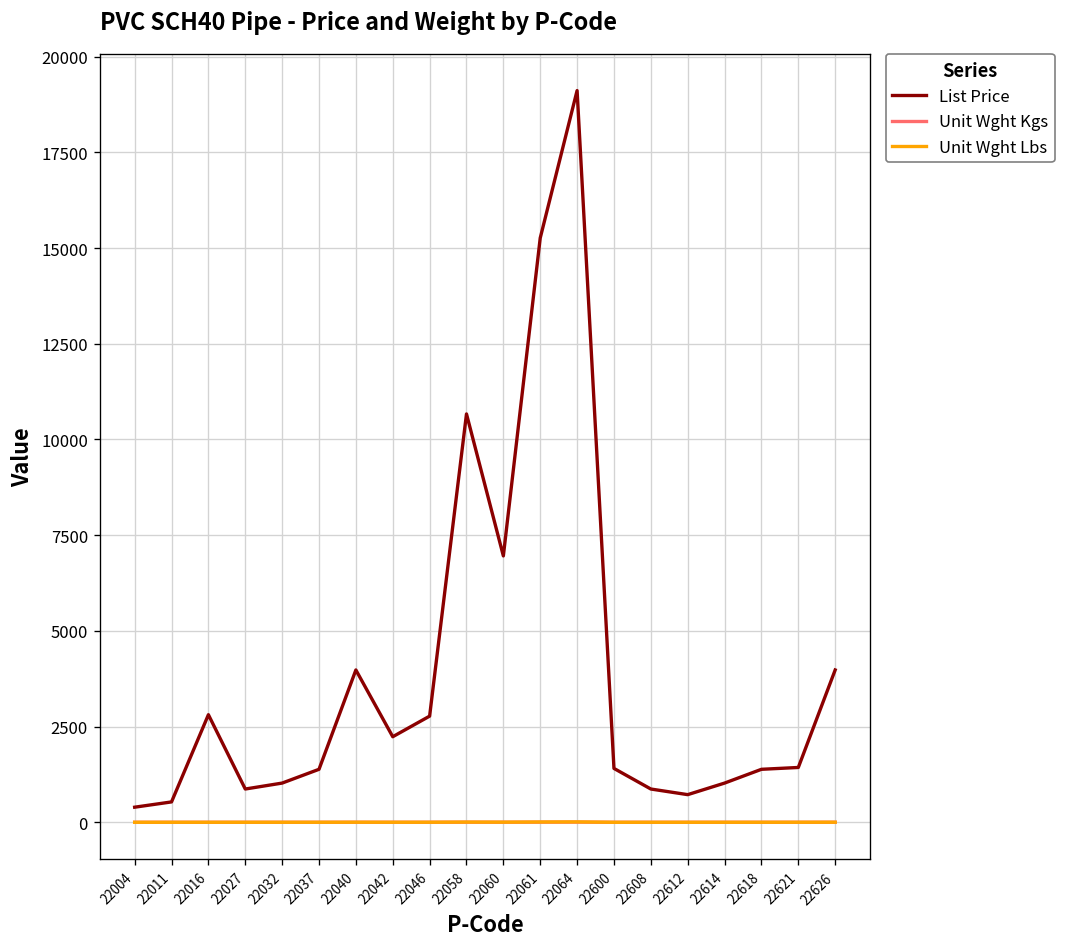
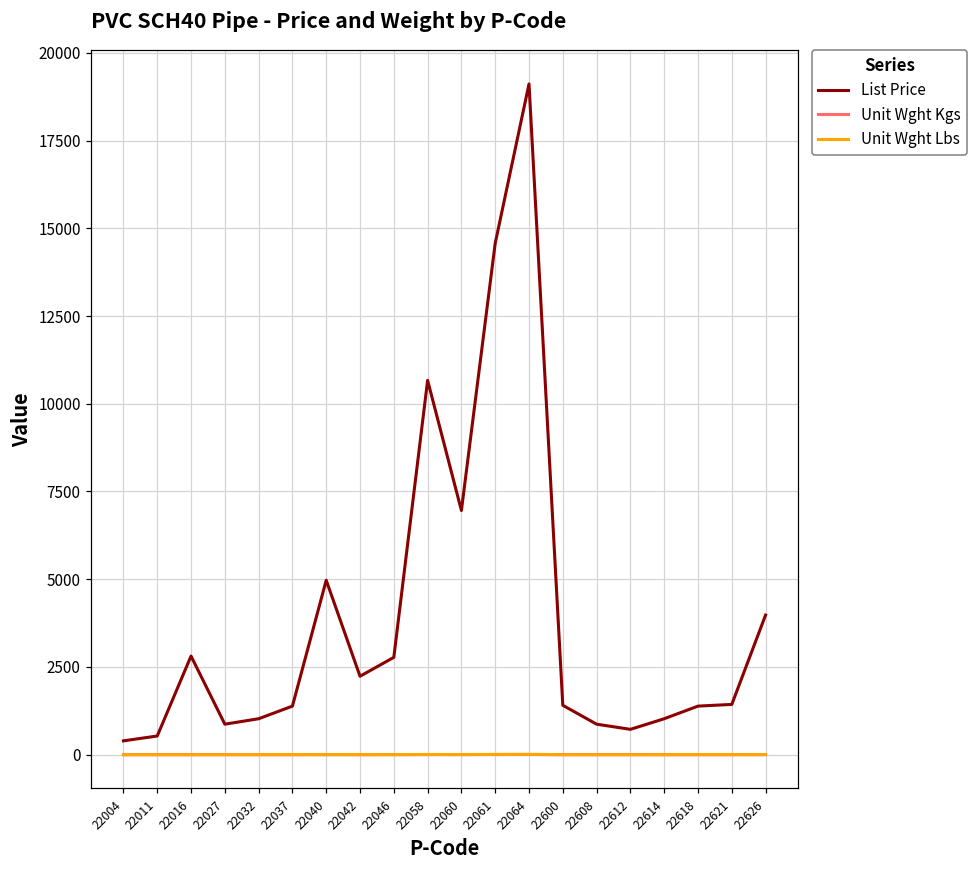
List Price, 22040: 4000 -> 5000
List Price, 22061: 15300 -> 14600
